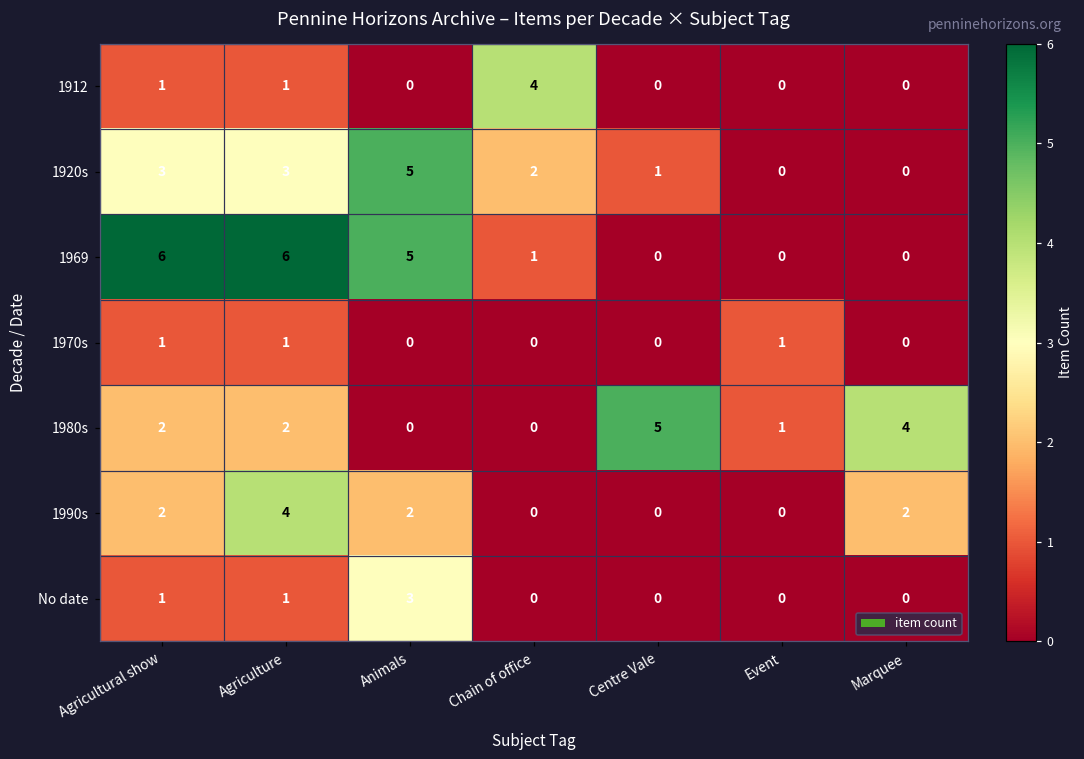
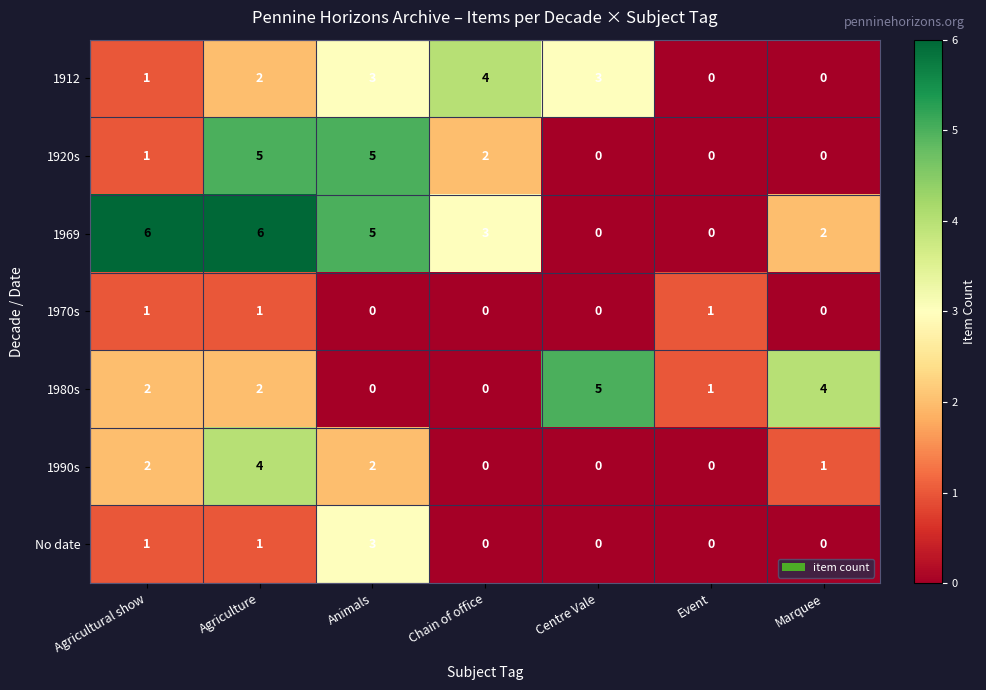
1912, Agriculture: 1 -> 2
1912, Animals: 0 -> 3
1912, Centre Vale: 0 -> 3
1920s, Agricultural show: 3 -> 1
1920s, Agriculture: 3 -> 5
1920s, Centre Vale: 1 -> 0
1969, Chain of office: 1 -> 3
1969, Marquee: 0 -> 2
1990s, Marquee: 2 -> 1
